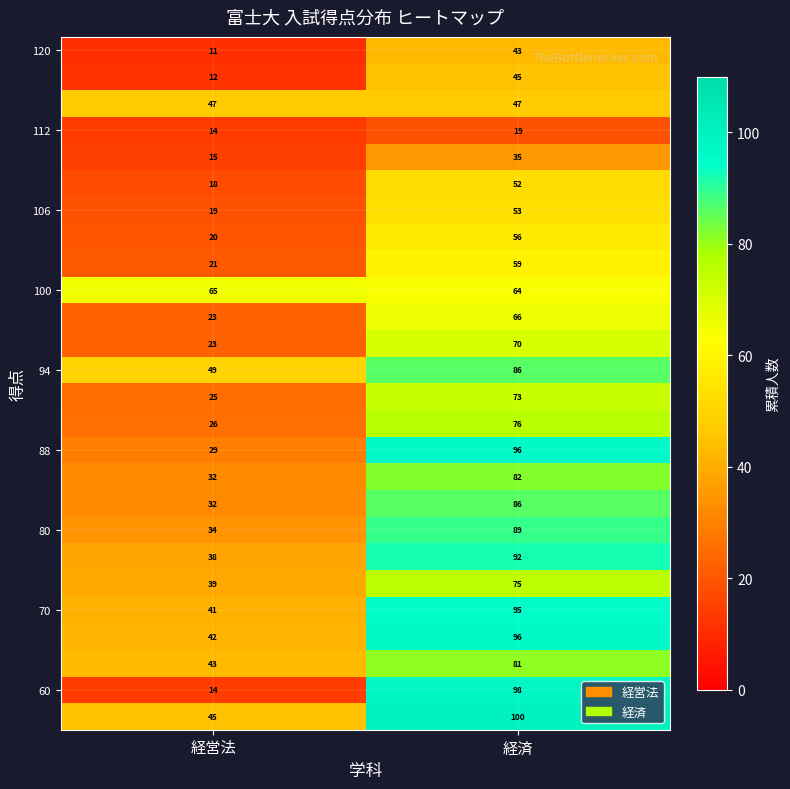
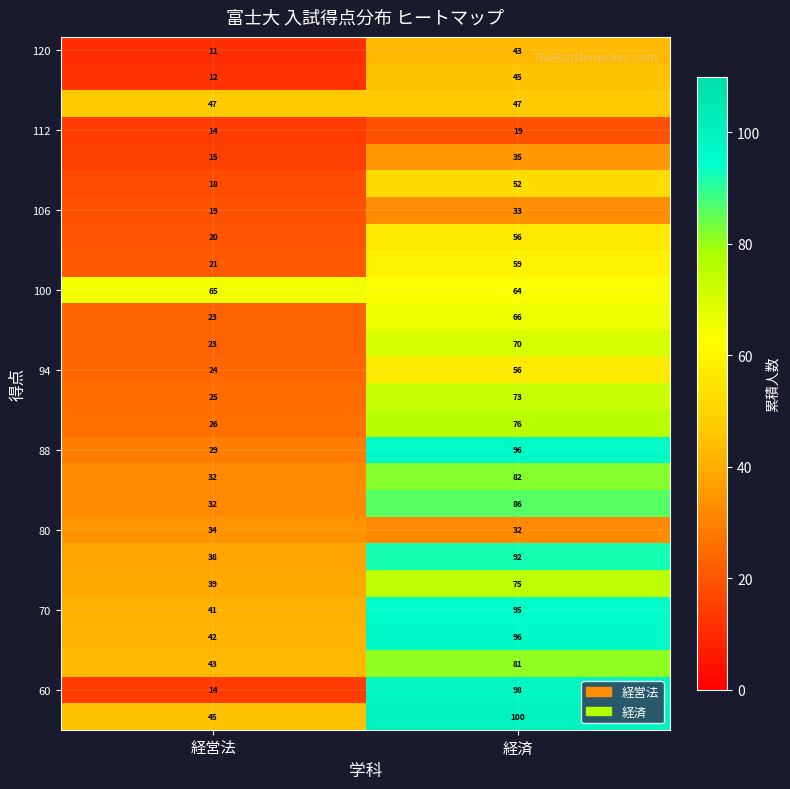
106, 経済: 53 -> 33
94, 経営法: 49 -> 24
94, 経済: 86 -> 56
80, 経済: 89 -> 32
